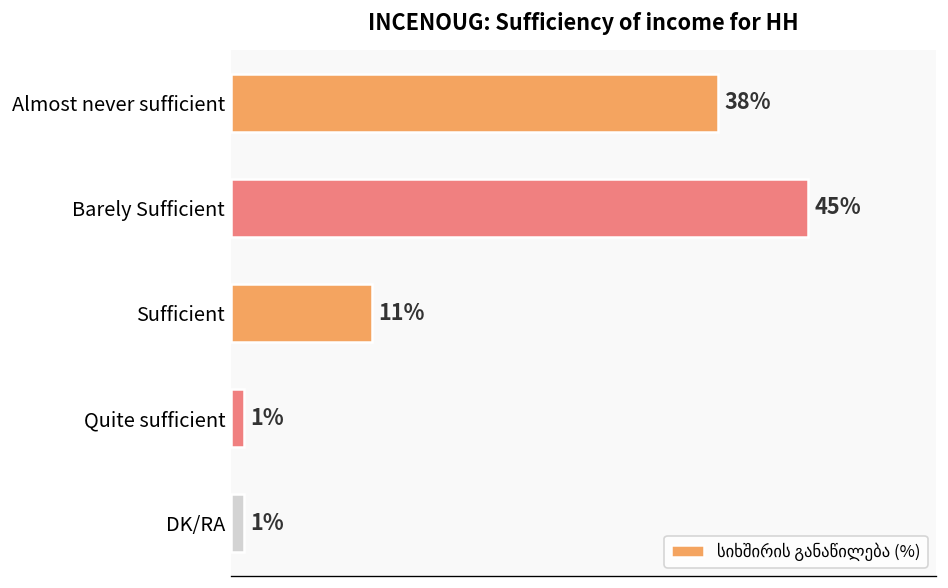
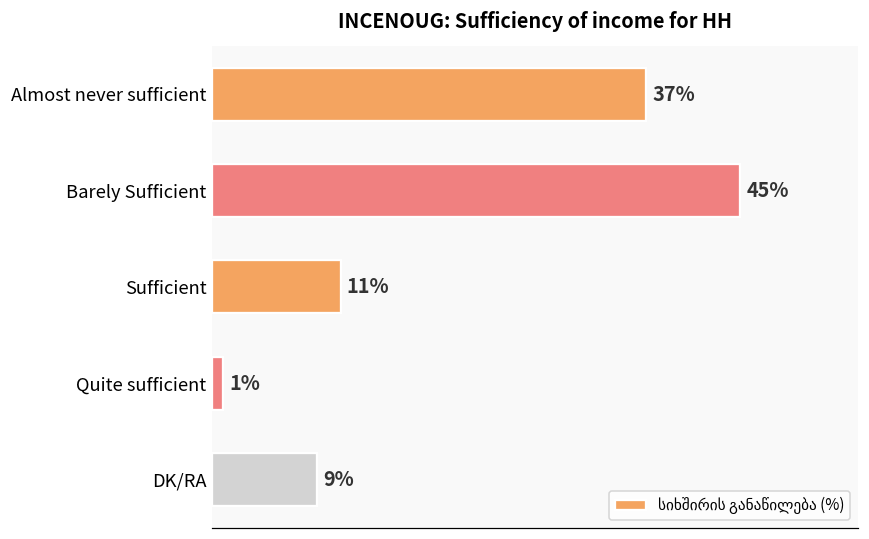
Almost never sufficient: 38% -> 37%
DK/RA: 1% -> 9%
